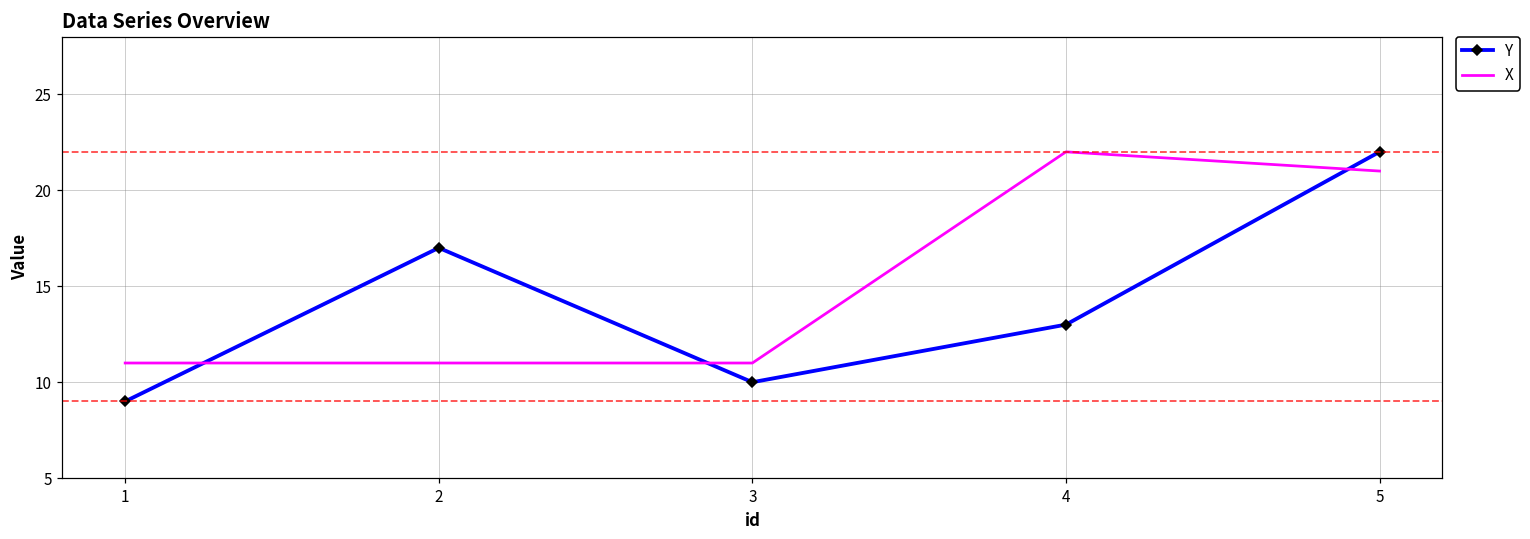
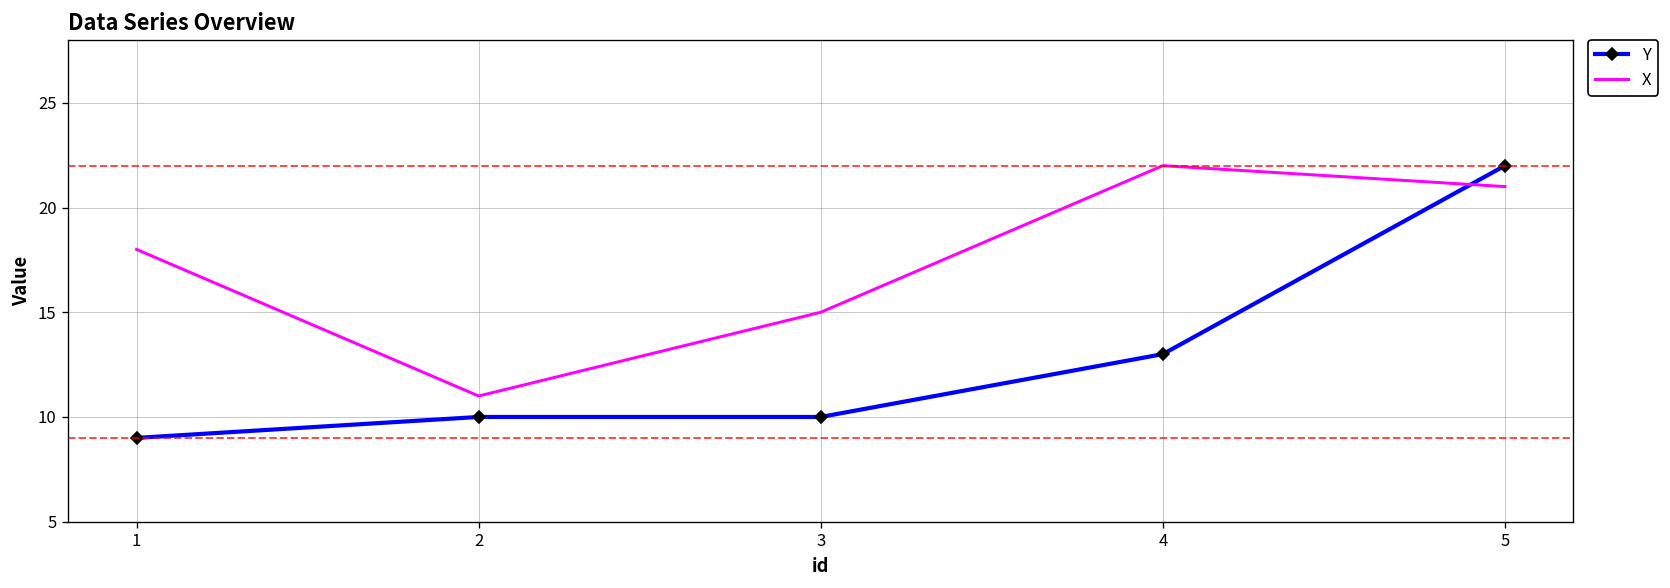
X, 1: 11 -> 18
Y, 2: 17 -> 10
X, 3: 11 -> 15
